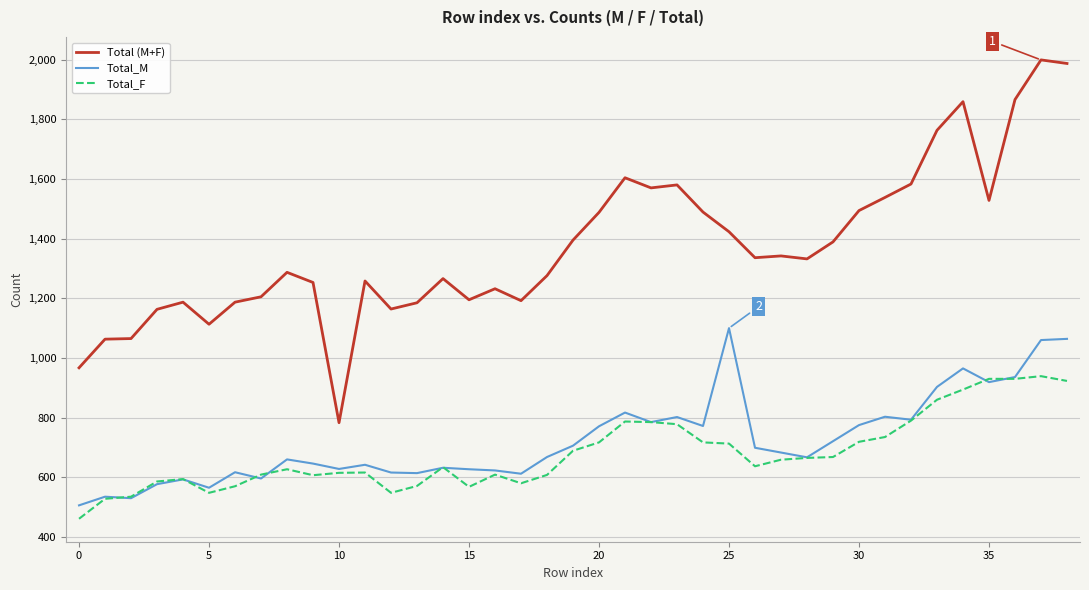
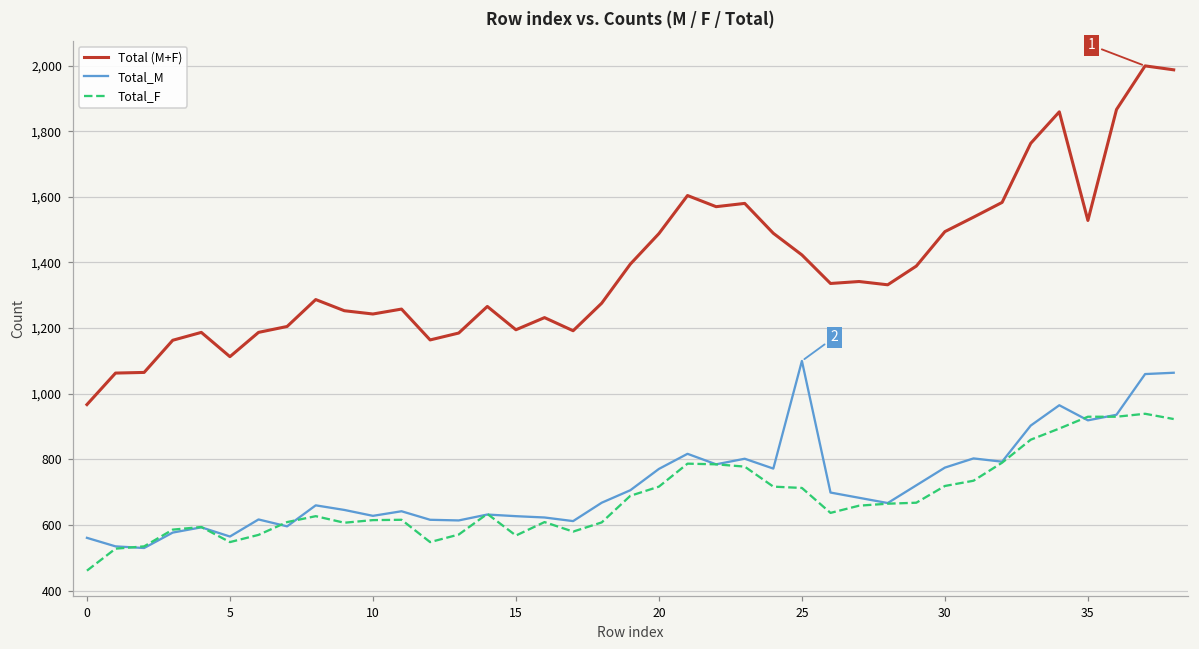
Total_M, 0: 510 -> 560
Total (M+F), 10: 780 -> 1,240
